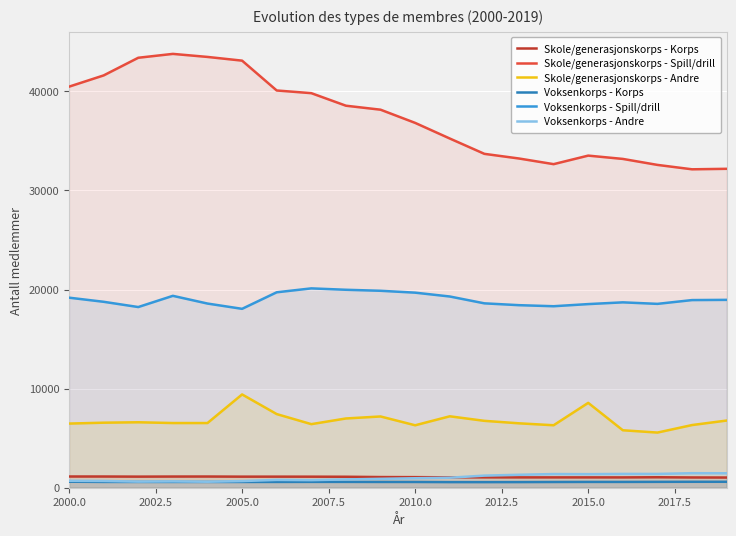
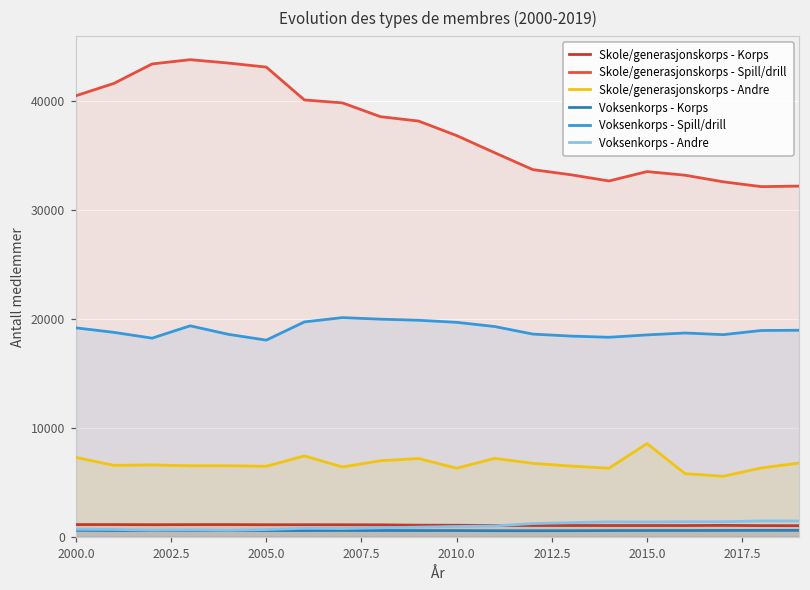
Skole/generasjonskorps - Andre, 2000.0: 6000 -> 7000
Skole/generasjonskorps - Andre, 2005.0: 9000 -> 6000
